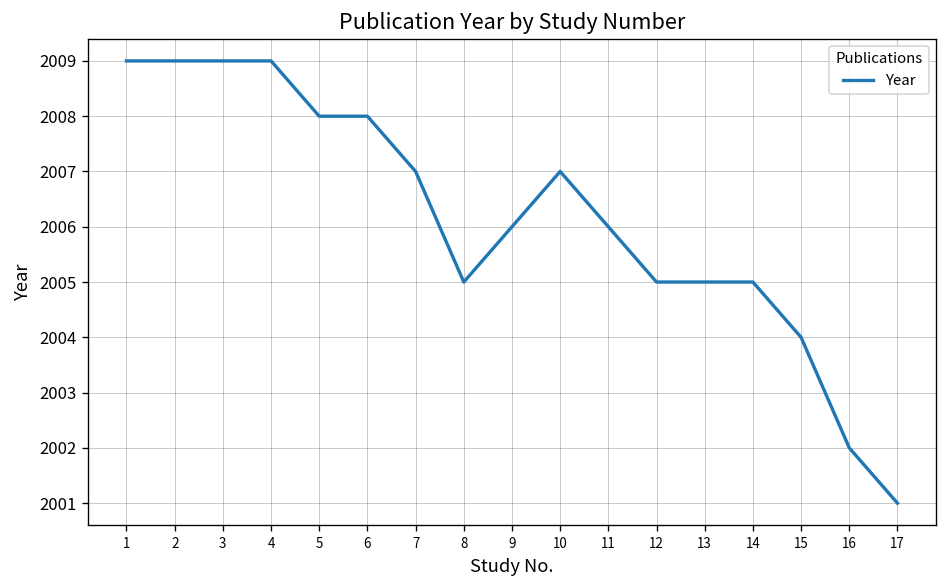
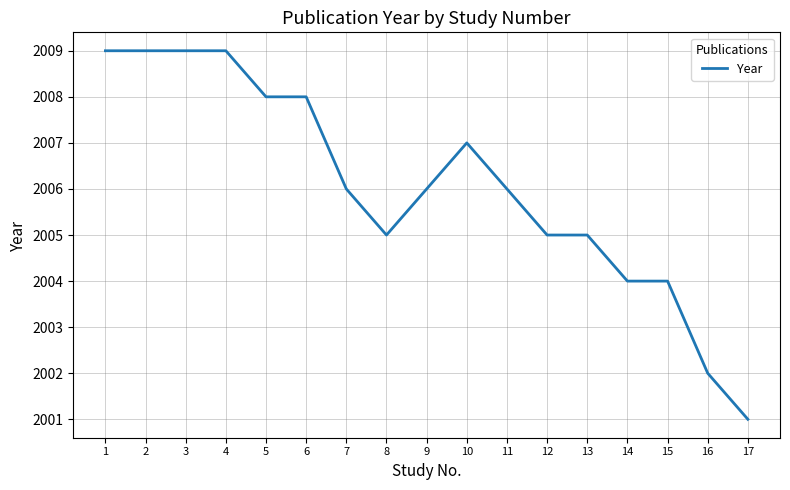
7: 2007 -> 2006
14: 2005 -> 2004
